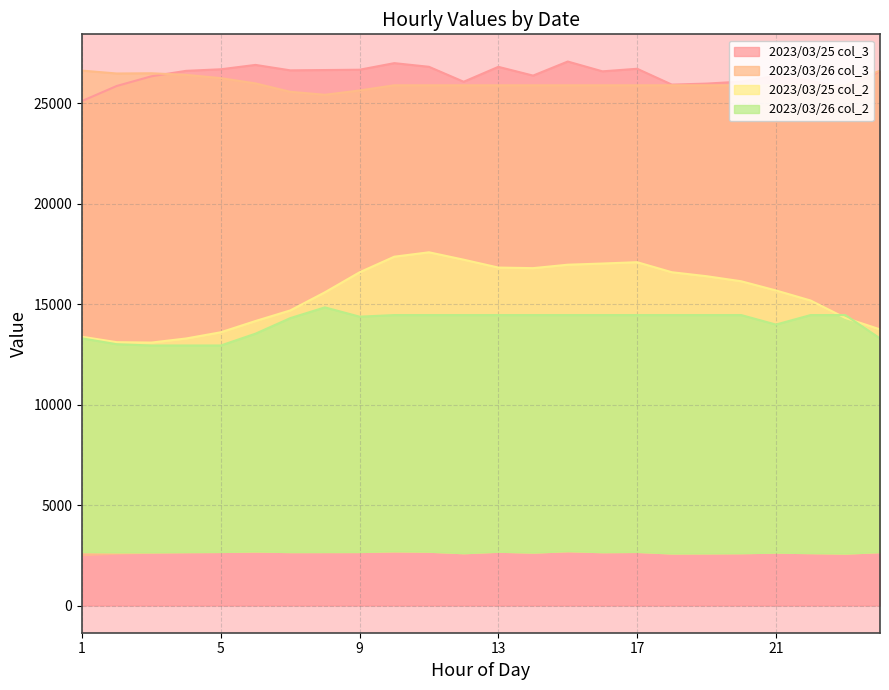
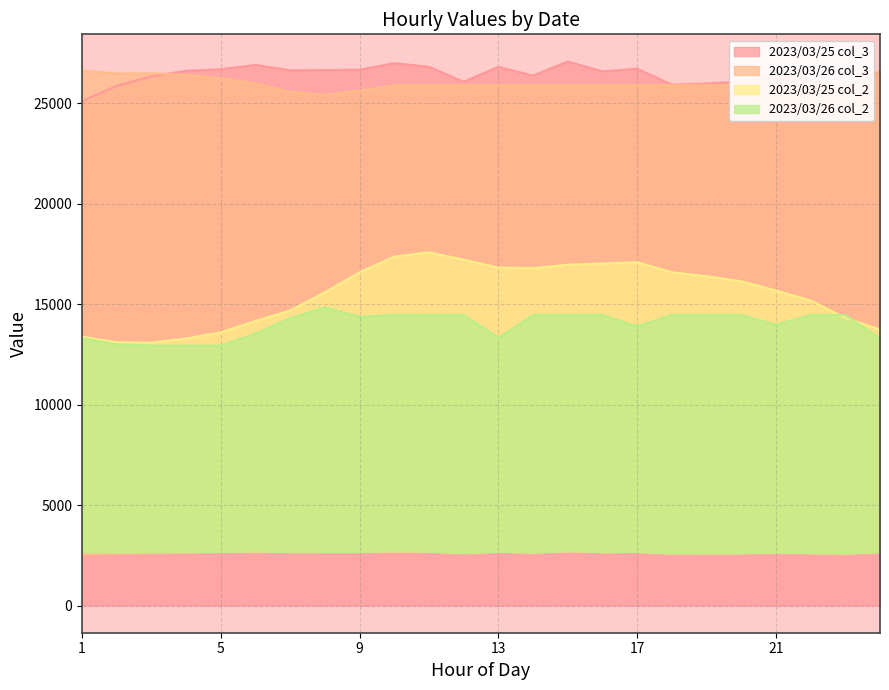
2023/03/26 col_2, 13: 14500 -> 13300
2023/03/26 col_2, 17: 14500 -> 13900
